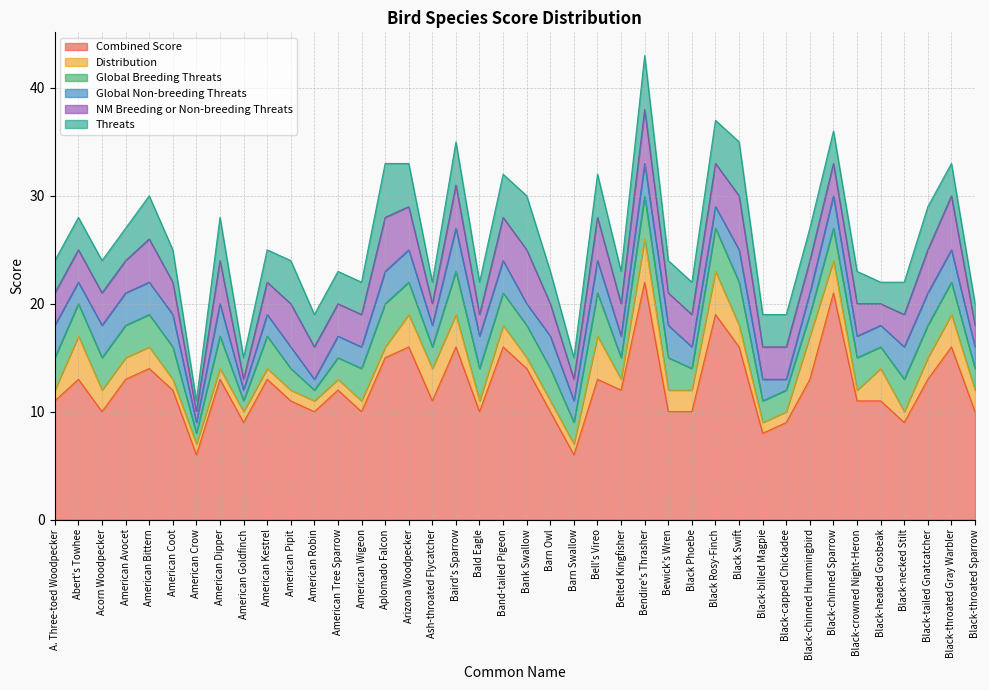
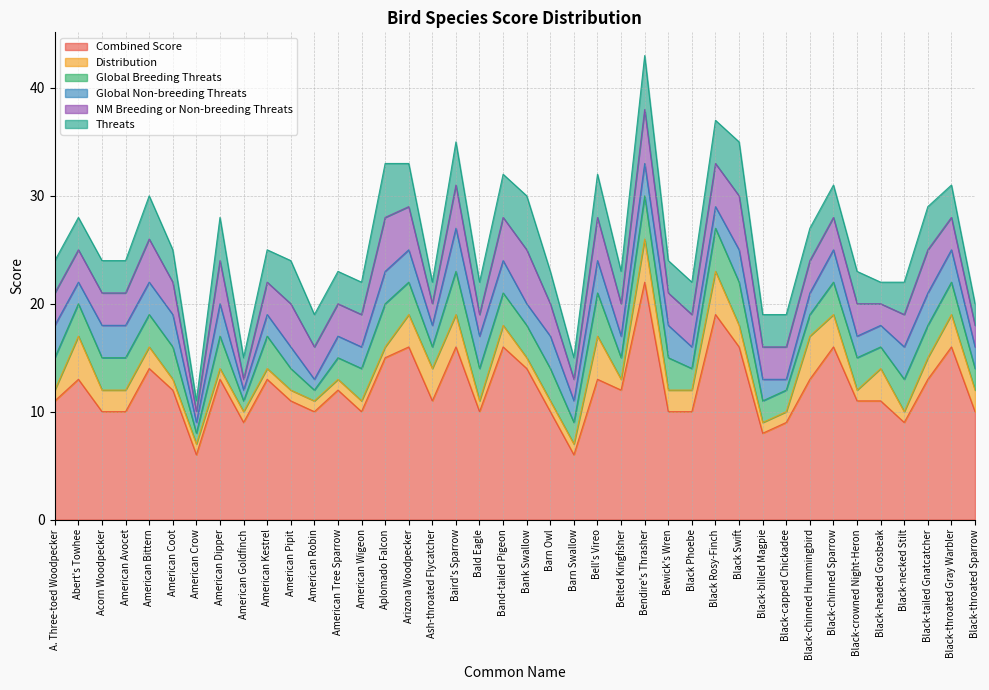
Combined Score, American Avocet: 13 -> 10
Combined Score, Black-chinned Sparrow: 21 -> 16
NM Breeding or Non-breeding Threats, Black-throated Gray Warbler: 5 -> 3
